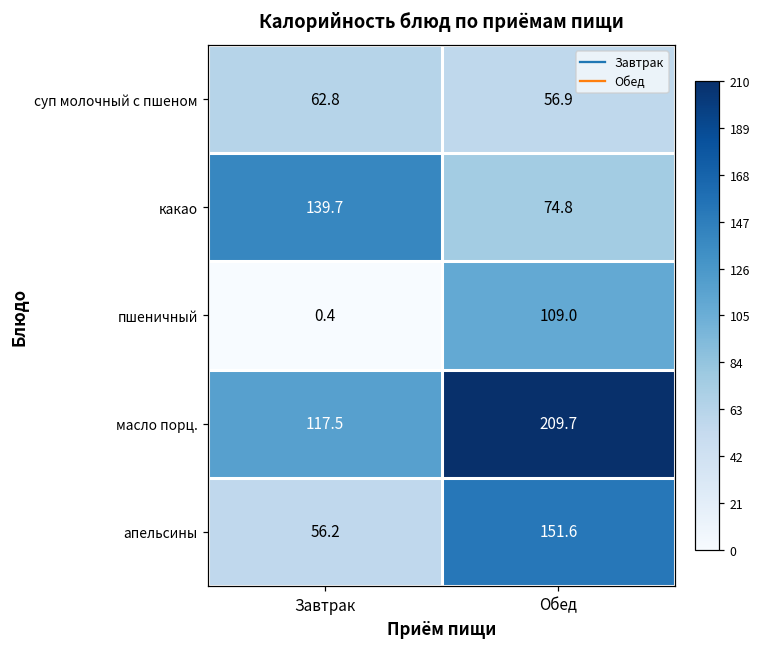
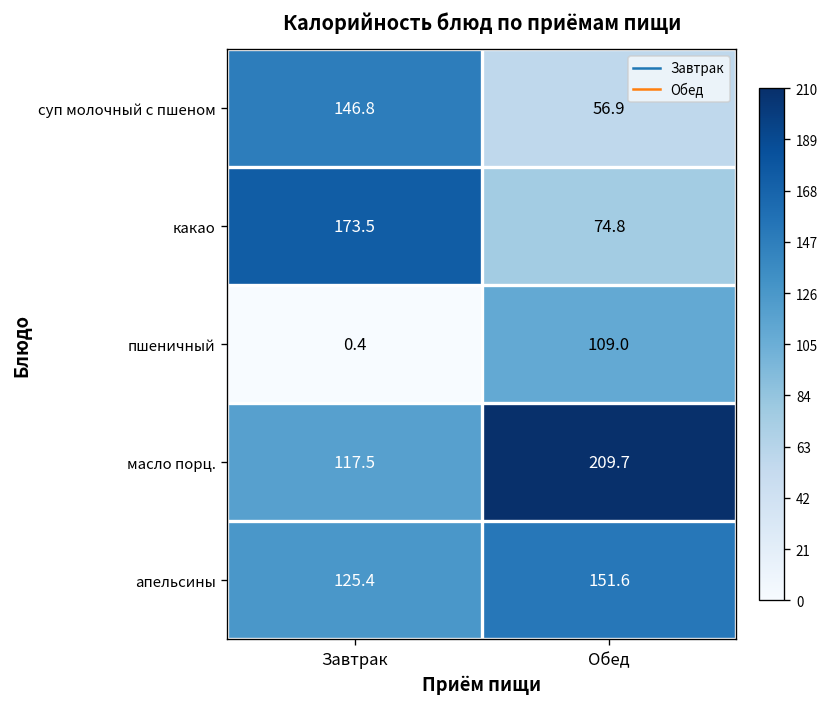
суп молочный с пшеном, Завтрак: 62.8 -> 146.8
какао, Завтрак: 139.7 -> 173.5
апельсины, Завтрак: 56.2 -> 125.4
